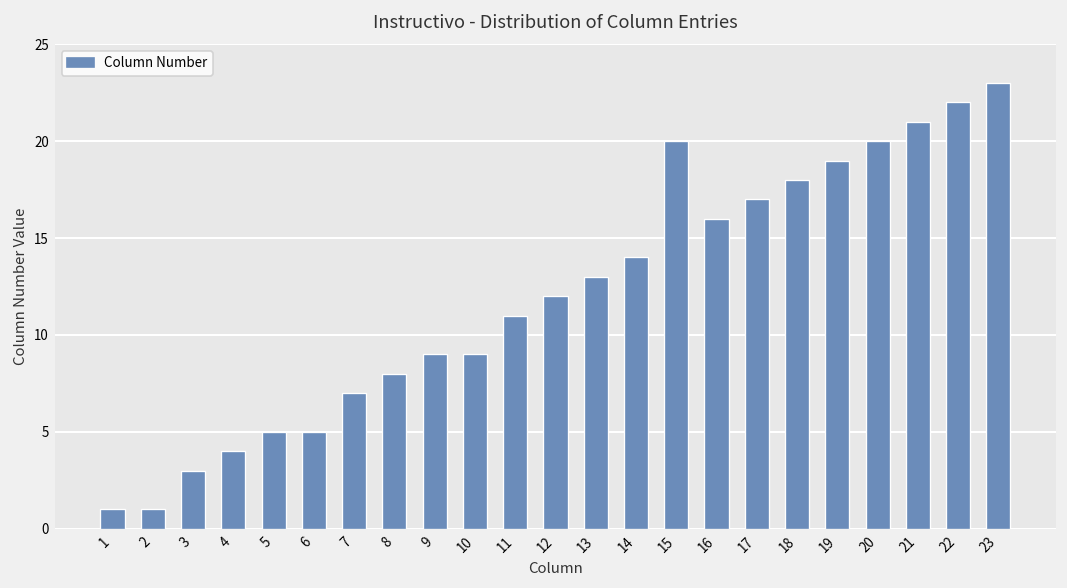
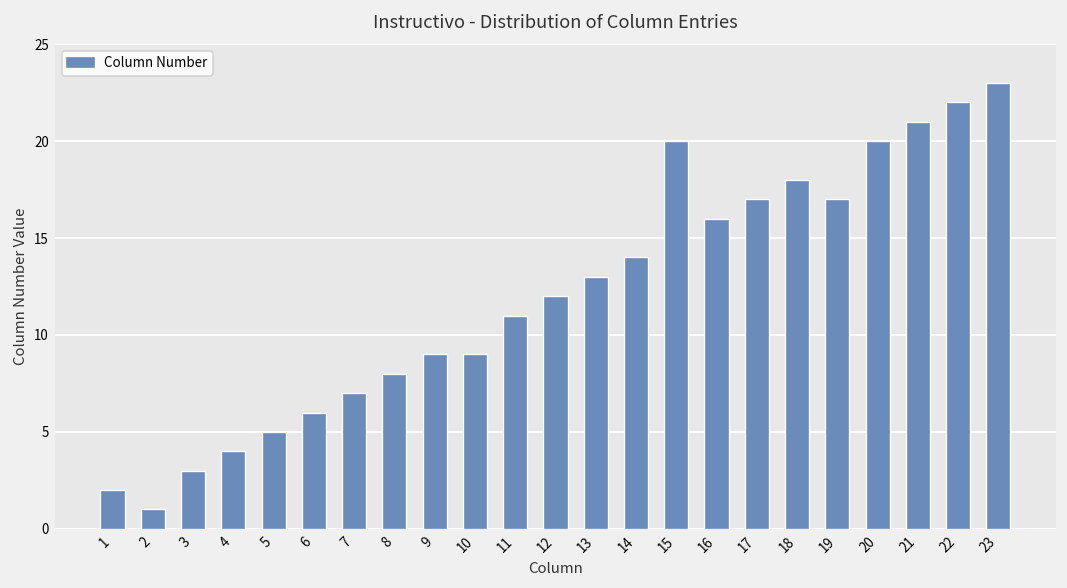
1: 1 -> 2
6: 5 -> 6
19: 19 -> 17
